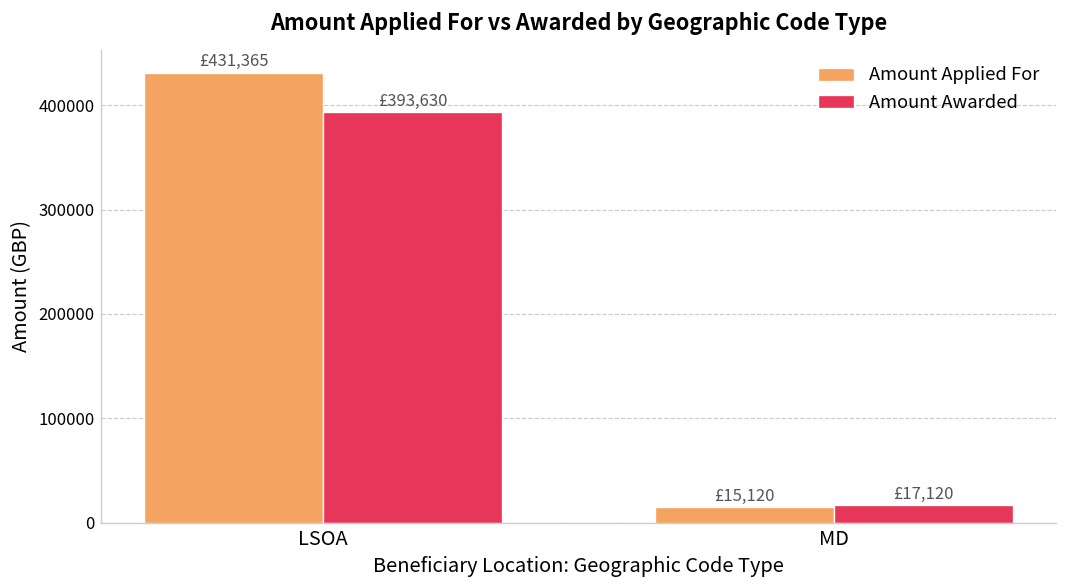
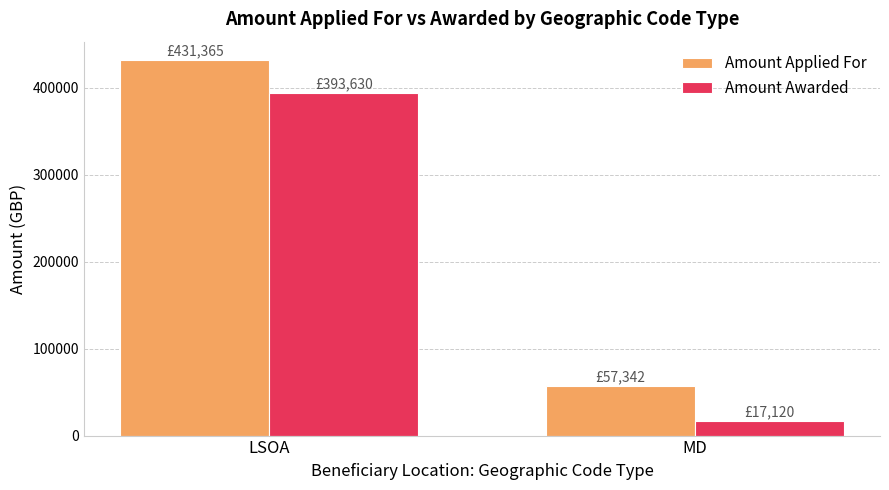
Amount Applied For, MD: £15,120 -> £57,342
